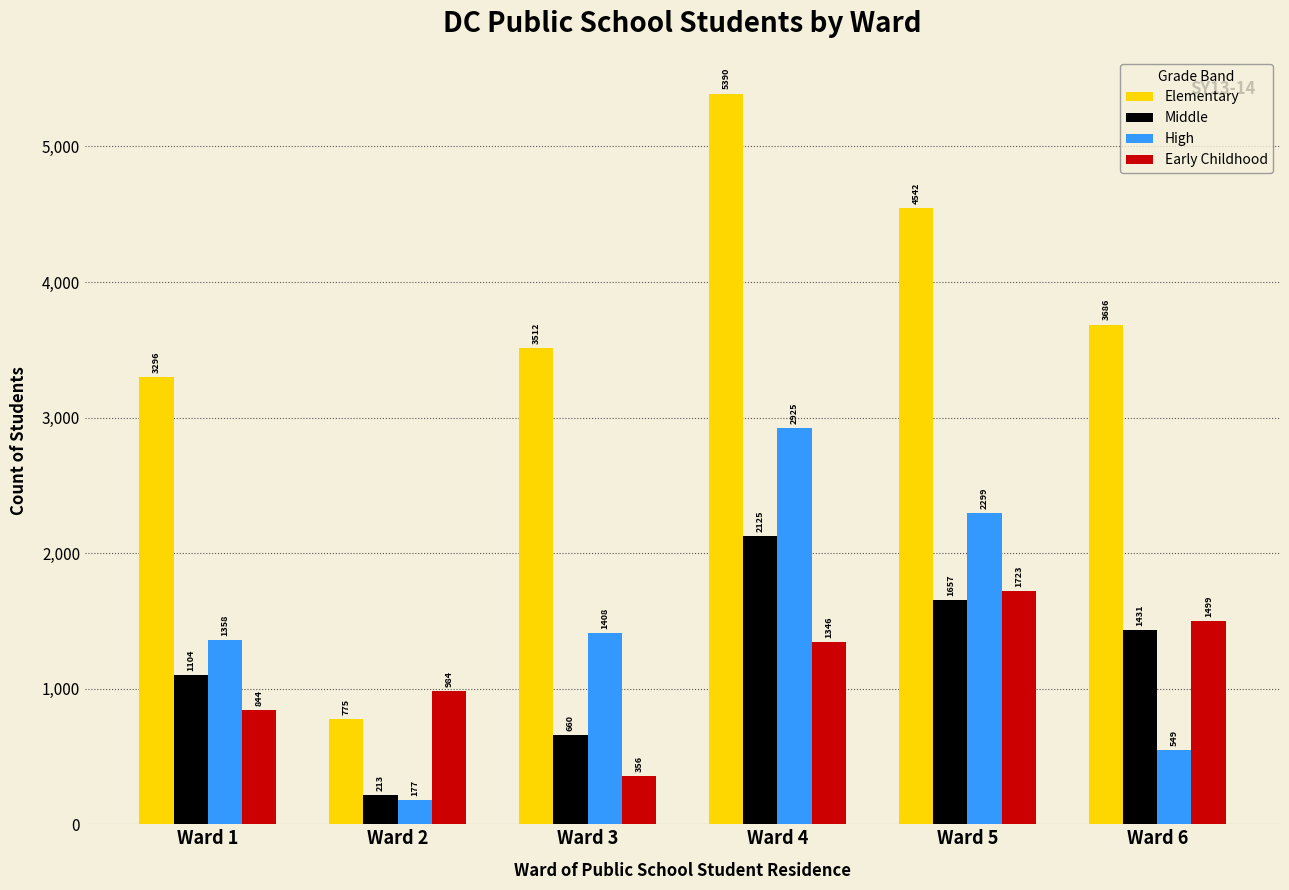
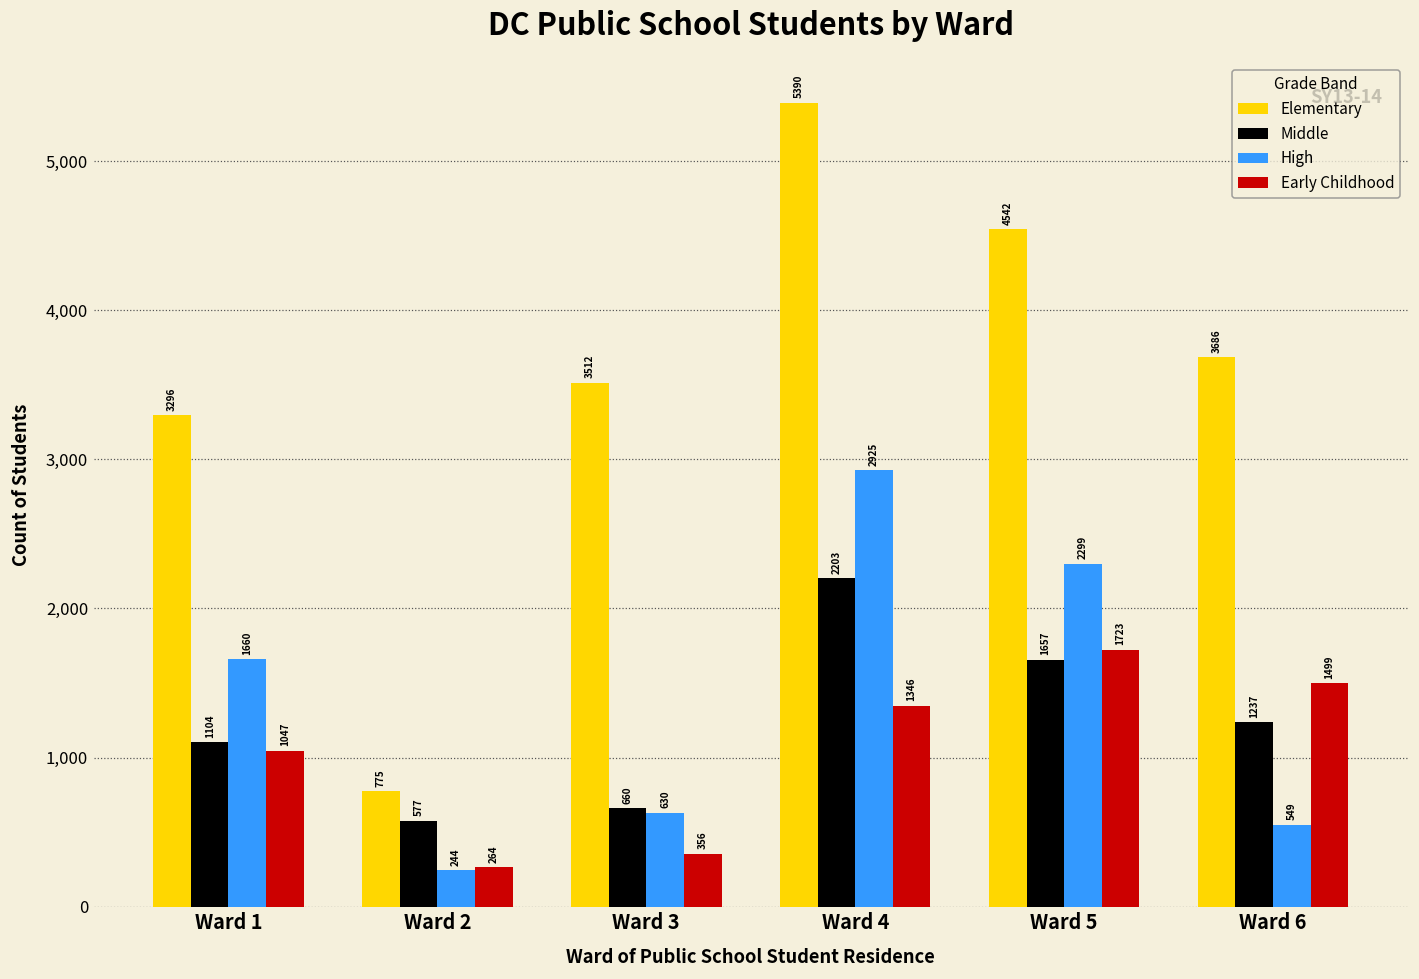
High, Ward 1: 1358 -> 1660
Early Childhood, Ward 1: 844 -> 1047
Middle, Ward 2: 213 -> 577
High, Ward 2: 177 -> 244
Early Childhood, Ward 2: 984 -> 264
High, Ward 3: 1408 -> 630
Middle, Ward 4: 2125 -> 2203
Middle, Ward 6: 1431 -> 1237
